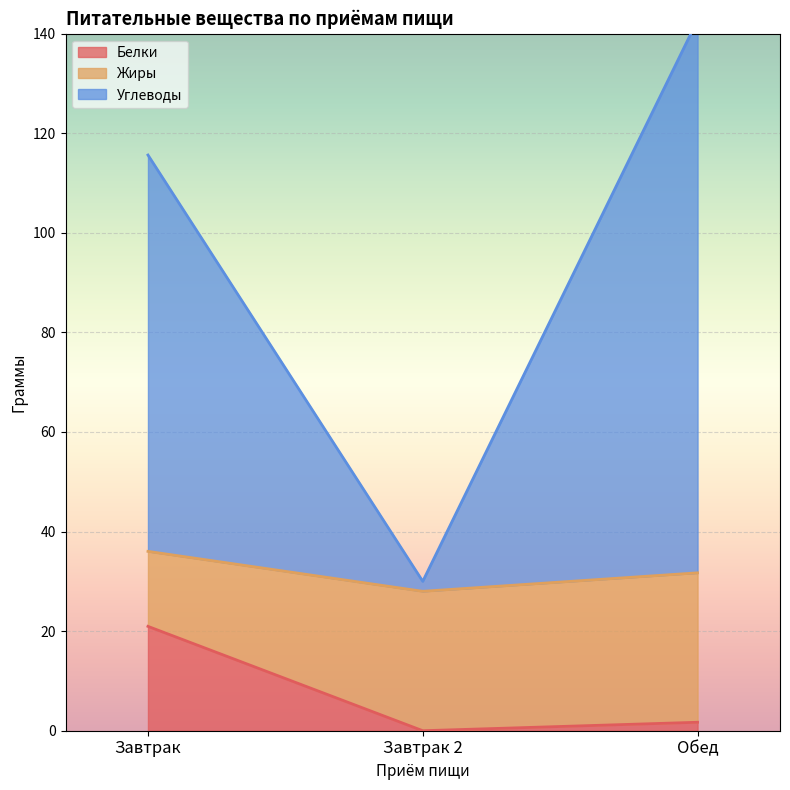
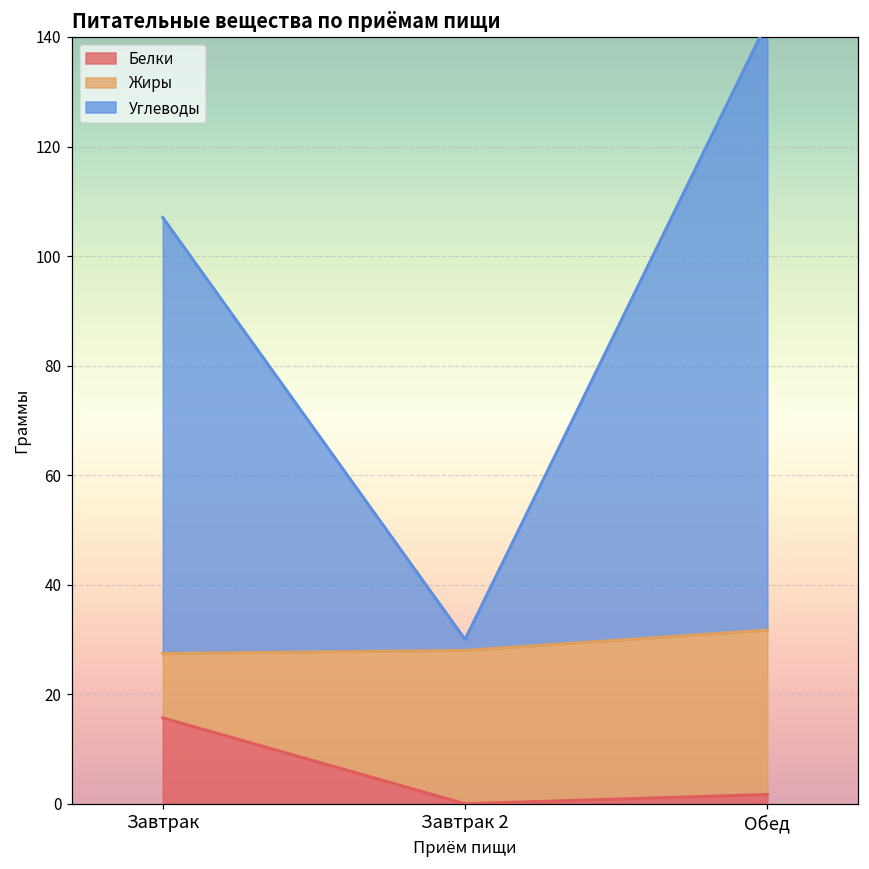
Белки, Завтрак: 21 -> 16
Жиры, Завтрак: 15 -> 12
